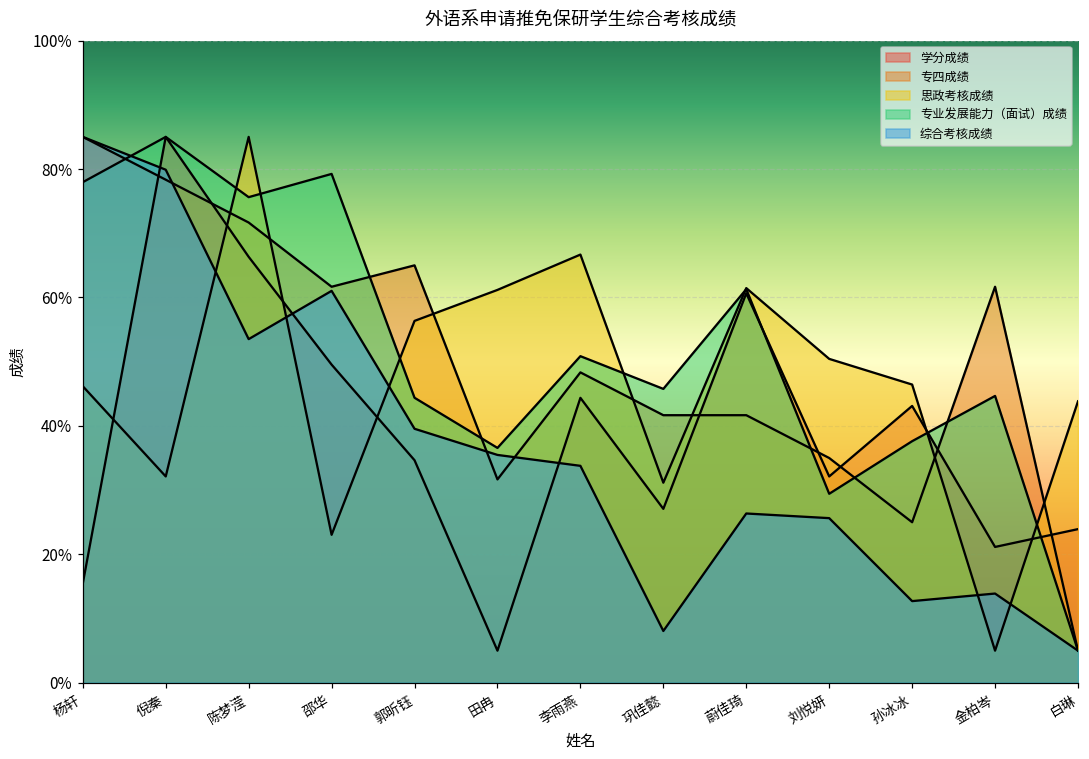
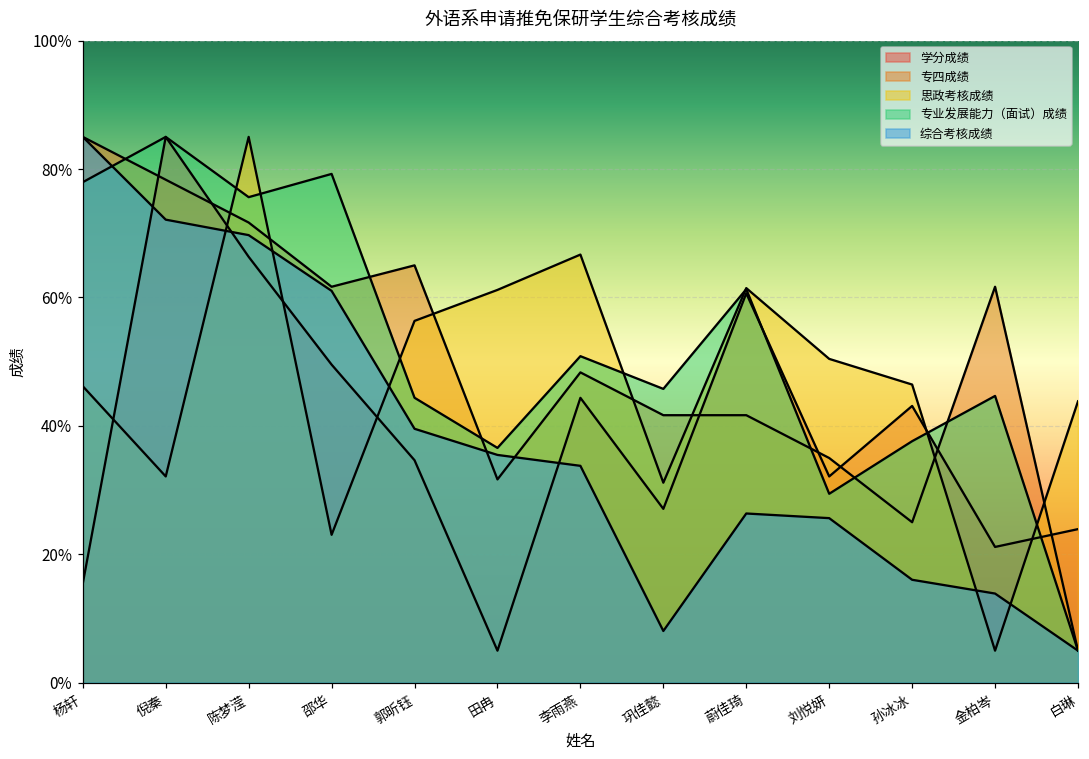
综合考核成绩, 倪秦: 80% -> 72%
综合考核成绩, 陈梦滢: 54% -> 70%
综合考核成绩, 孙冰冰: 13% -> 16%
